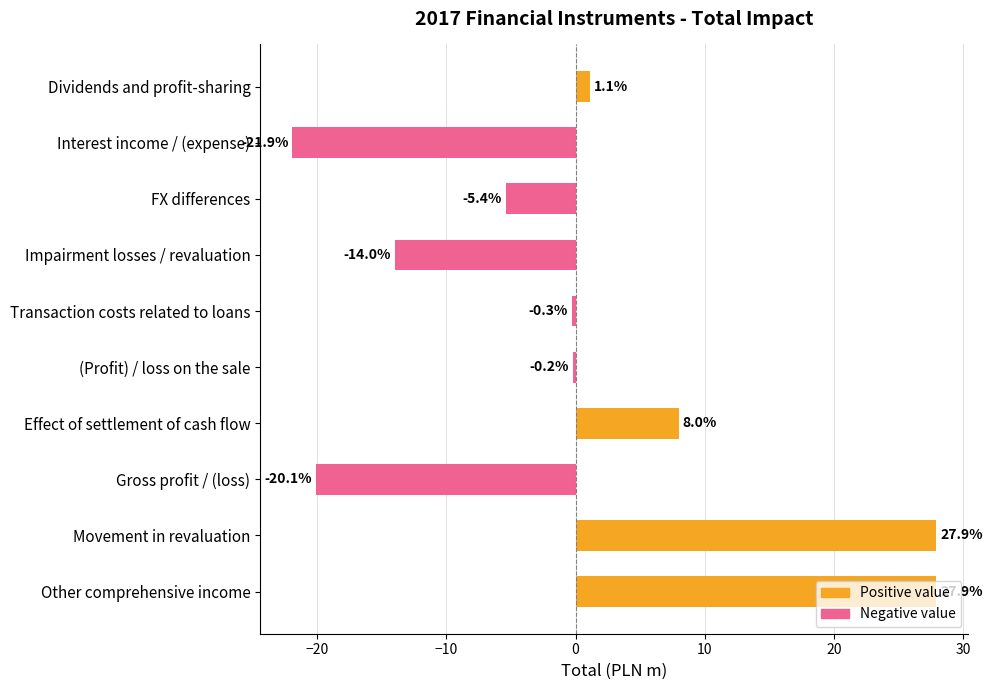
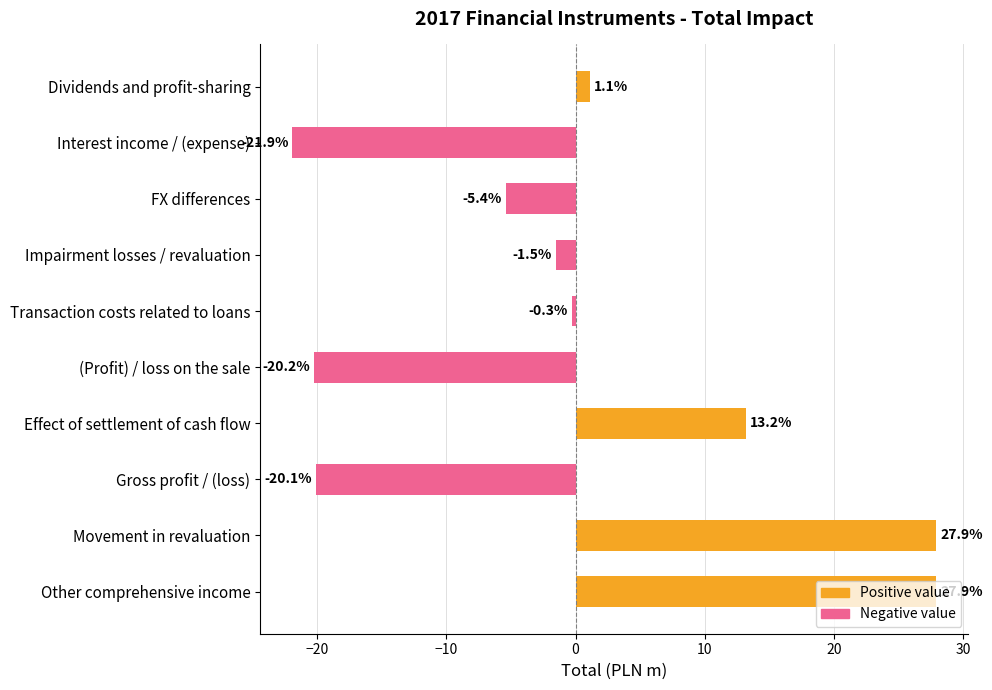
Impairment losses / revaluation: -14.0% -> -1.5%
(Profit) / loss on the sale: -0.2% -> -20.2%
Effect of settlement of cash flow: 8.0% -> 13.2%
